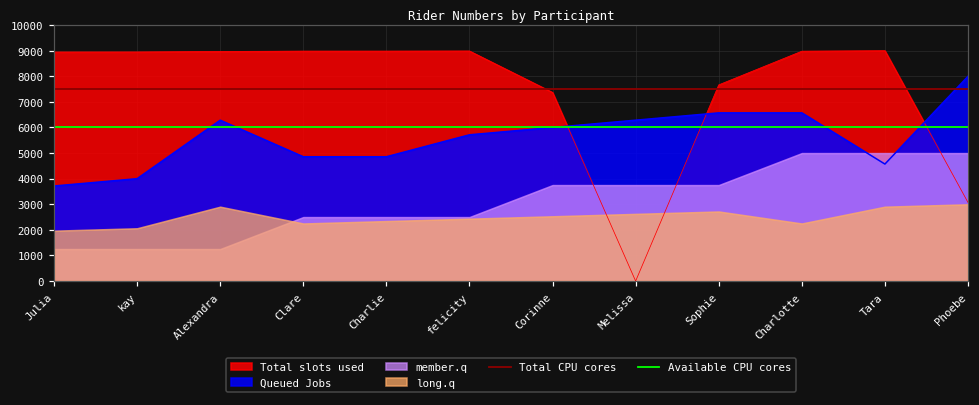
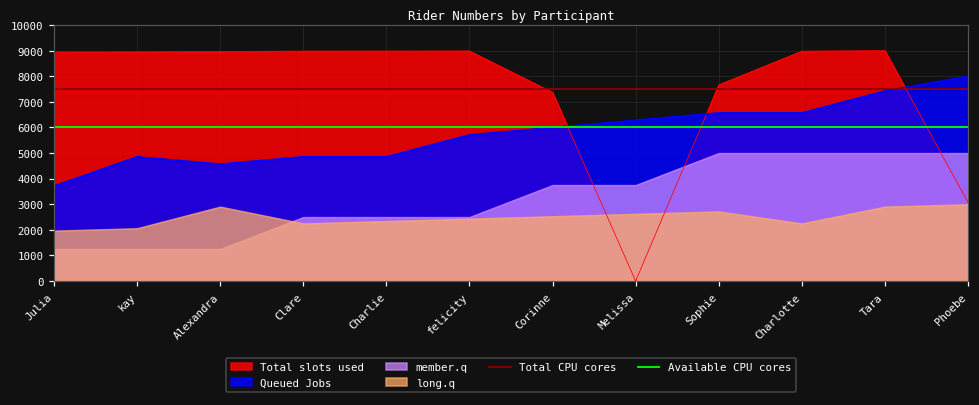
Queued Jobs, kay: 4000 -> 4900
Queued Jobs, Alexandra: 6300 -> 4600
member.q, Sophie: 3800 -> 5000
Queued Jobs, Tara: 4600 -> 7400
